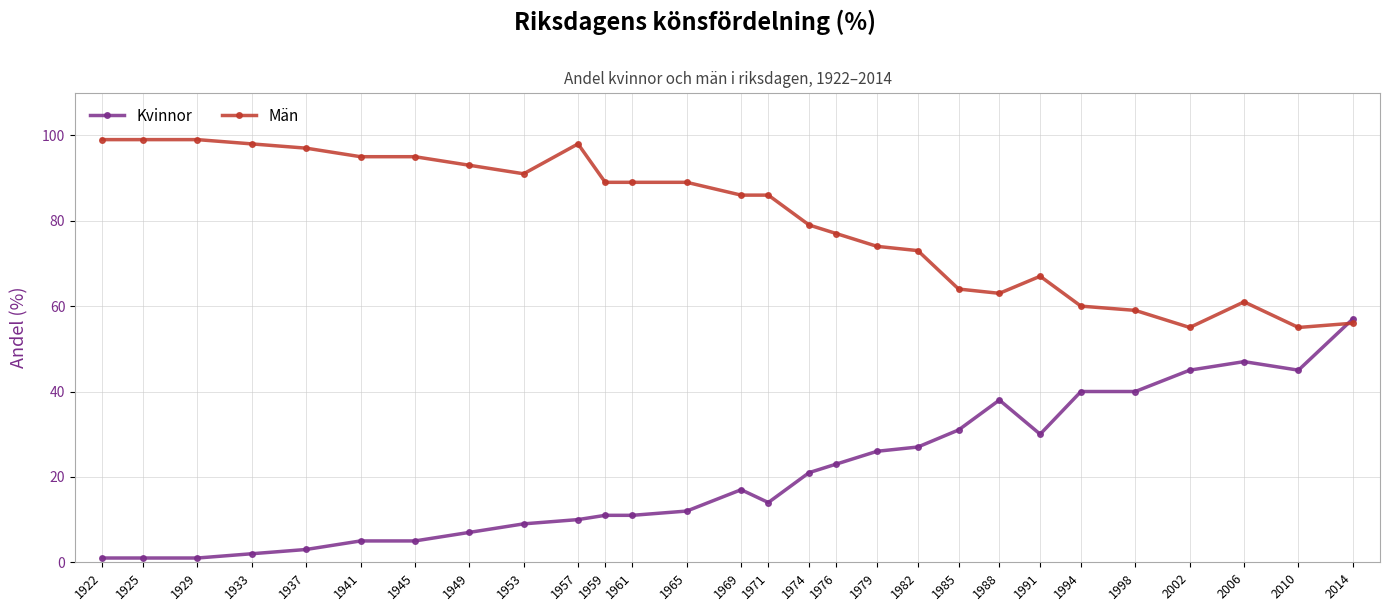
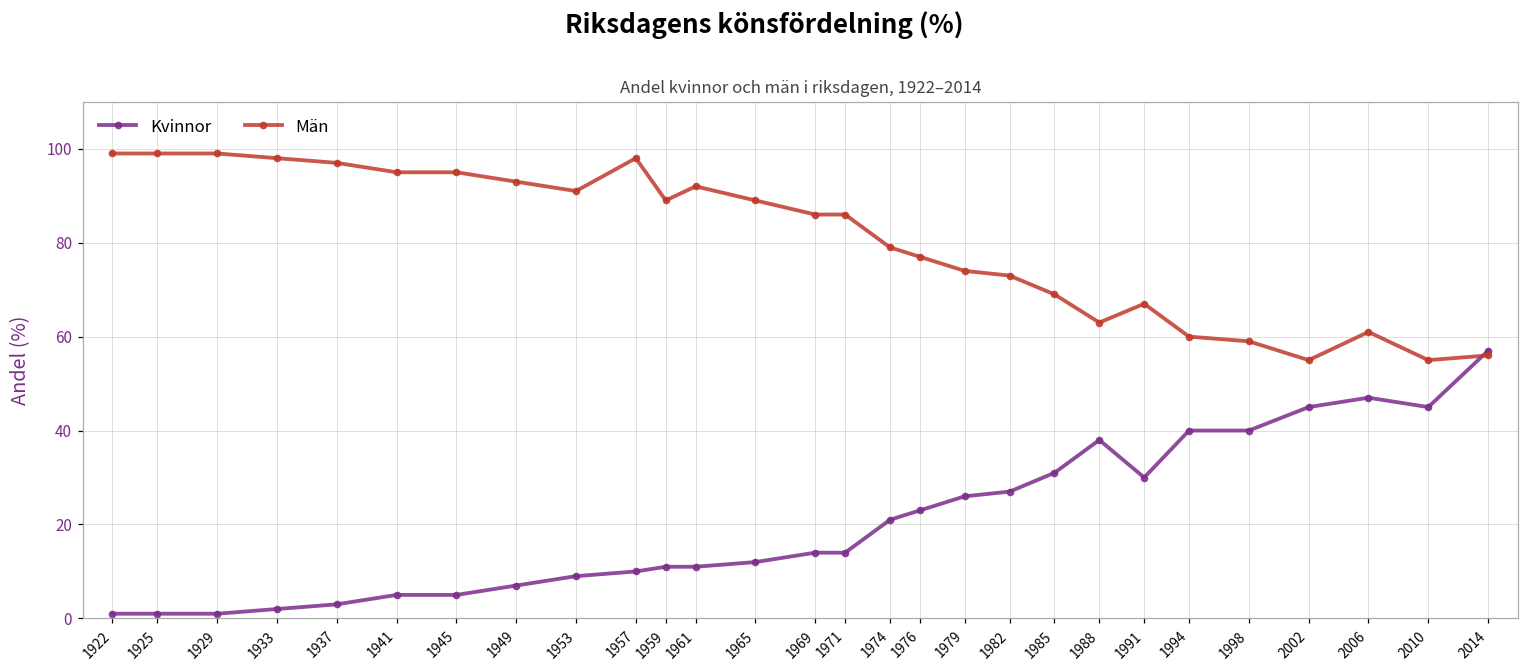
Män, 1961: 89 -> 92
Kvinnor, 1969: 17 -> 14
Män, 1985: 64 -> 69
